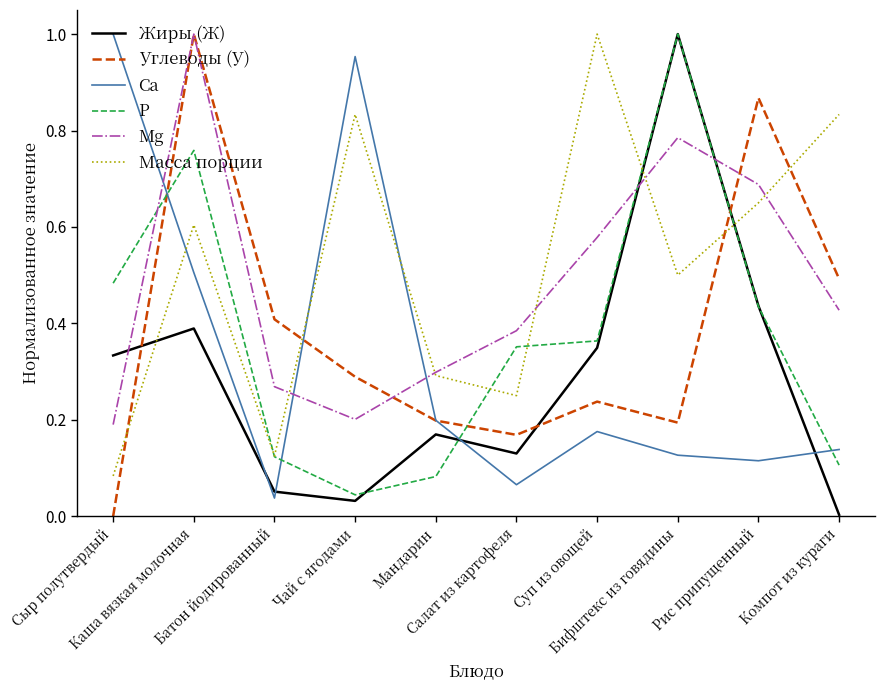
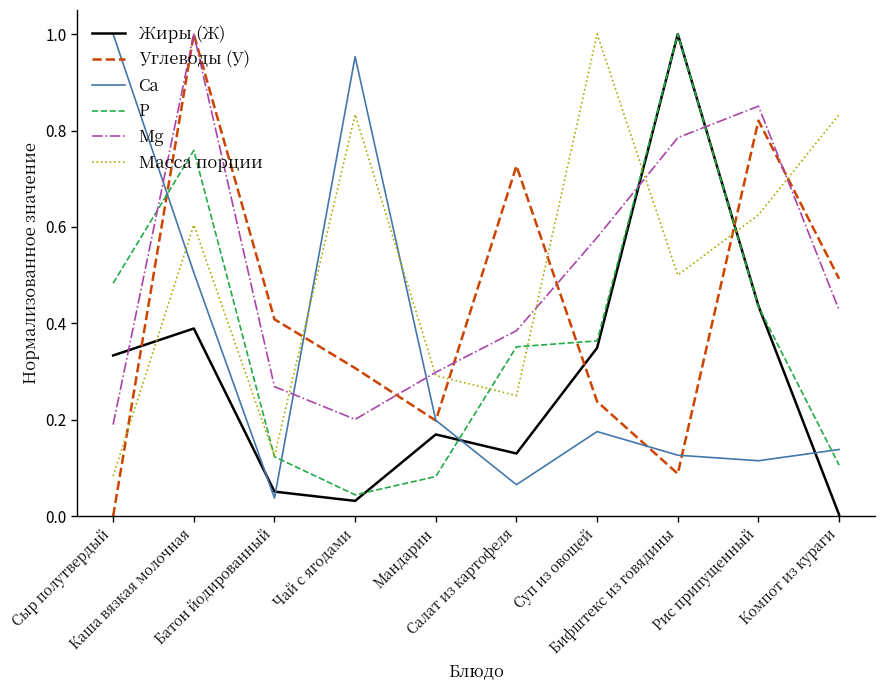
Углеводы (У), Чай с ягодами: 0.29 -> 0.31
Углеводы (У), Салат из картофеля: 0.17 -> 0.73
Углеводы (У), Бифштекс из говядины: 0.19 -> 0.09
Углеводы (У), Рис припущенный: 0.87 -> 0.82
Mg, Рис припущенный: 0.69 -> 0.85
Масса порции, Рис припущенный: 0.65 -> 0.63
